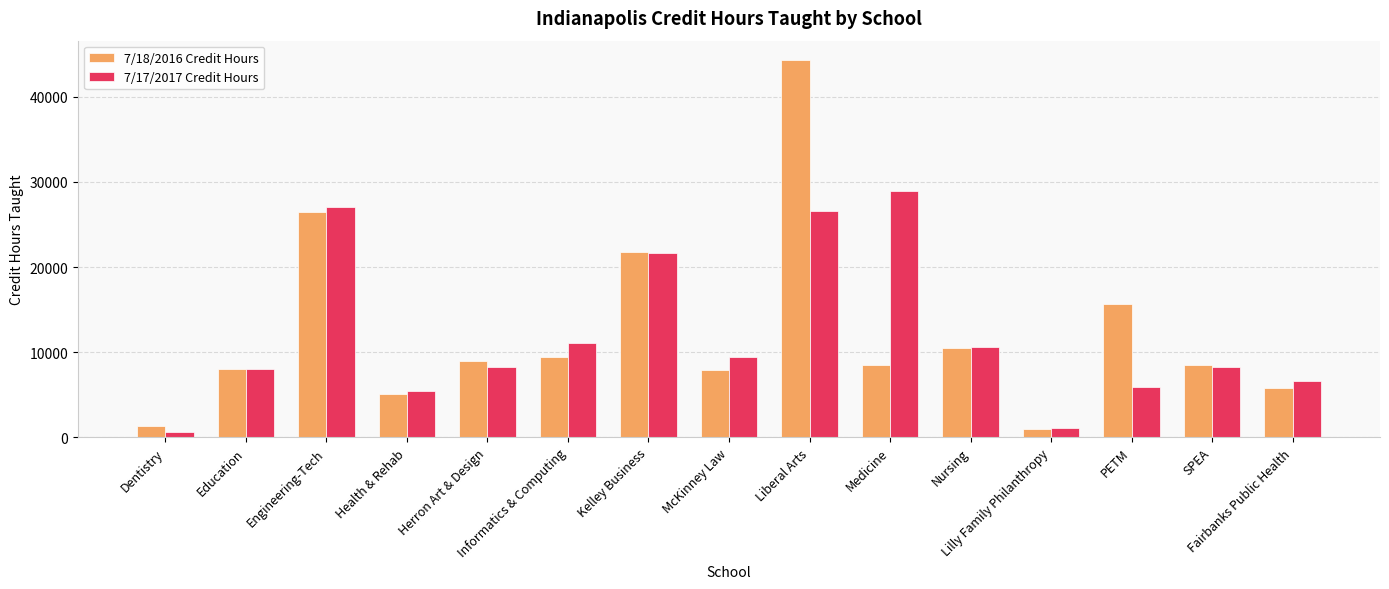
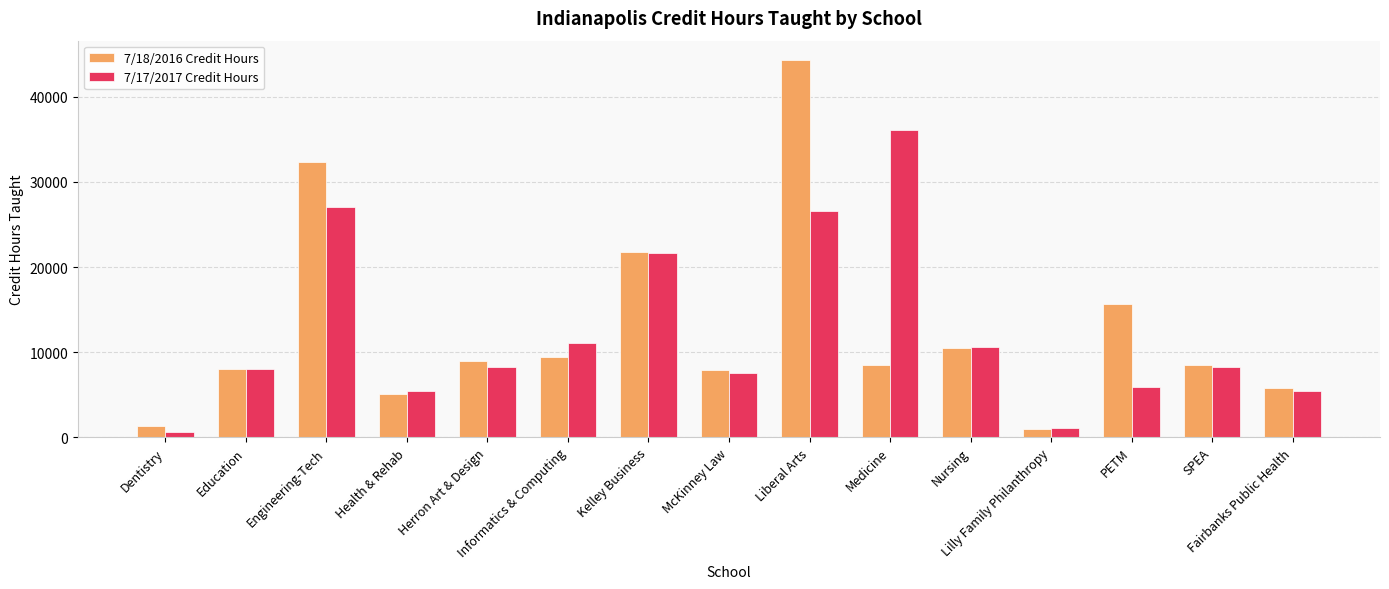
7/18/2016 Credit Hours, Engineering-Tech: 26000 -> 32000
7/17/2017 Credit Hours, McKinney Law: 9000 -> 8000
7/17/2017 Credit Hours, Medicine: 29000 -> 36000
7/17/2017 Credit Hours, Fairbanks Public Health: 7000 -> 5000
